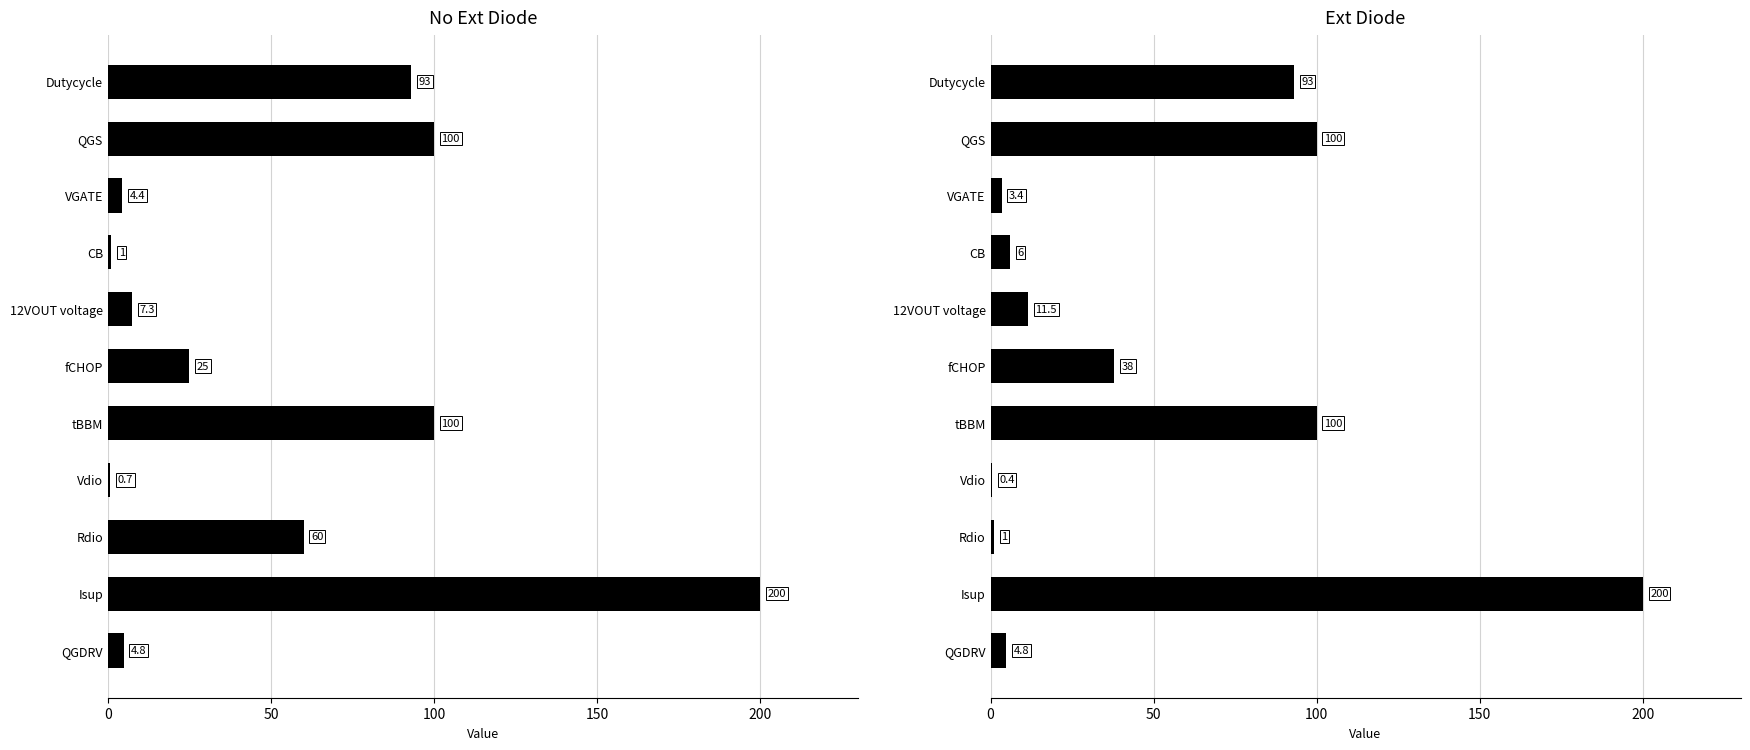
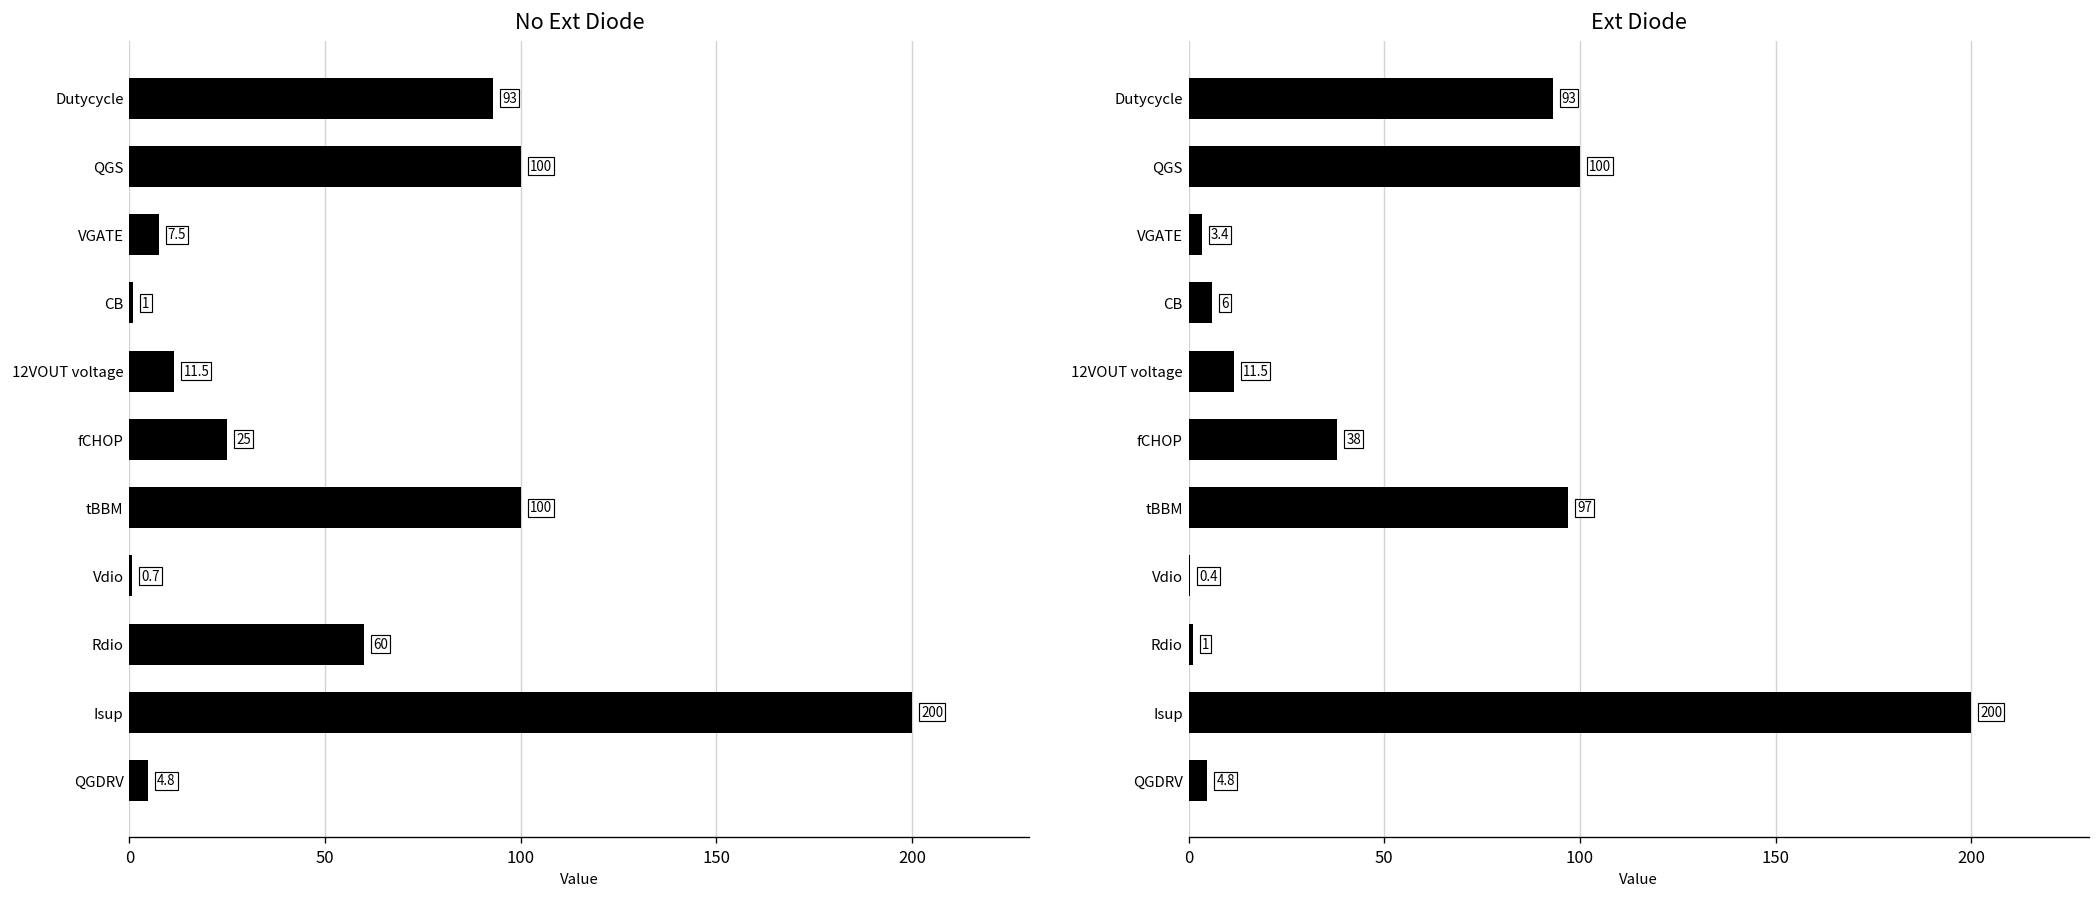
No Ext Diode, VGATE: 4.4 -> 7.5
No Ext Diode, 12VOUT voltage: 7.3 -> 11.5
Ext Diode, tBBM: 100 -> 97
